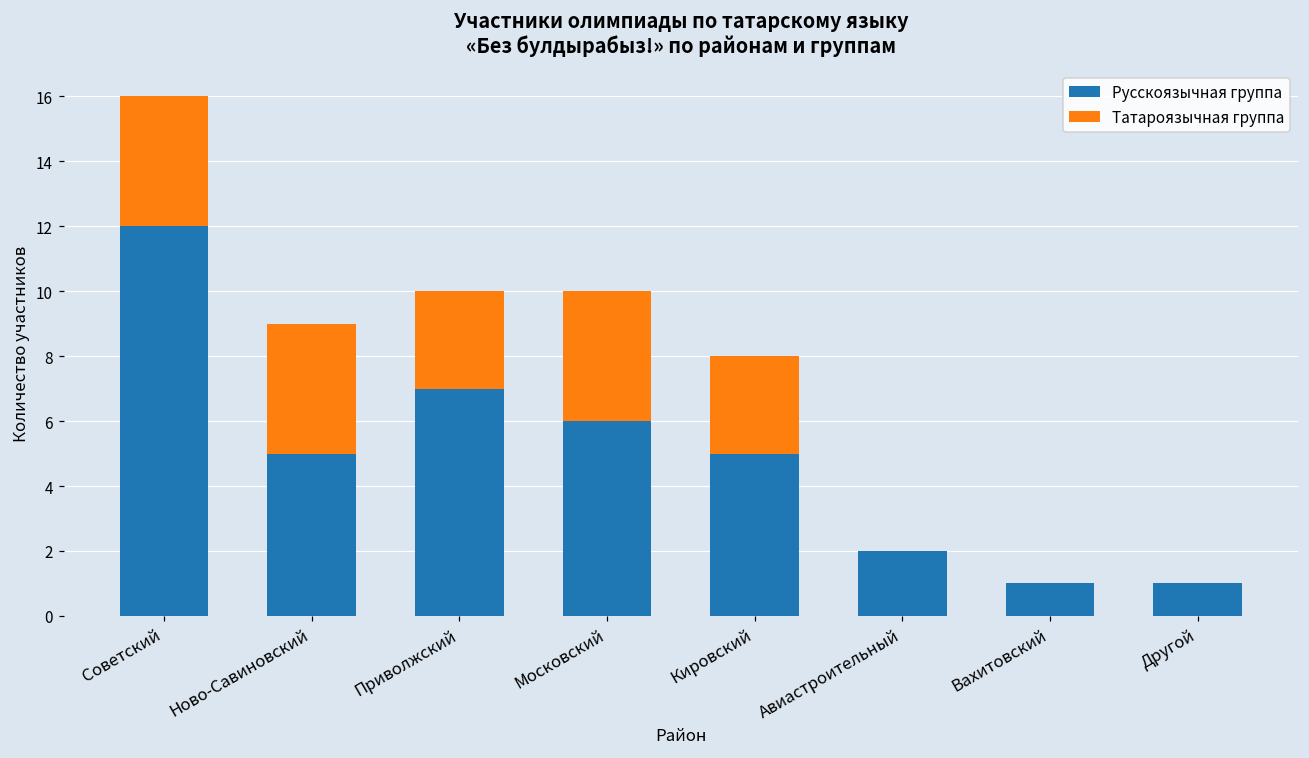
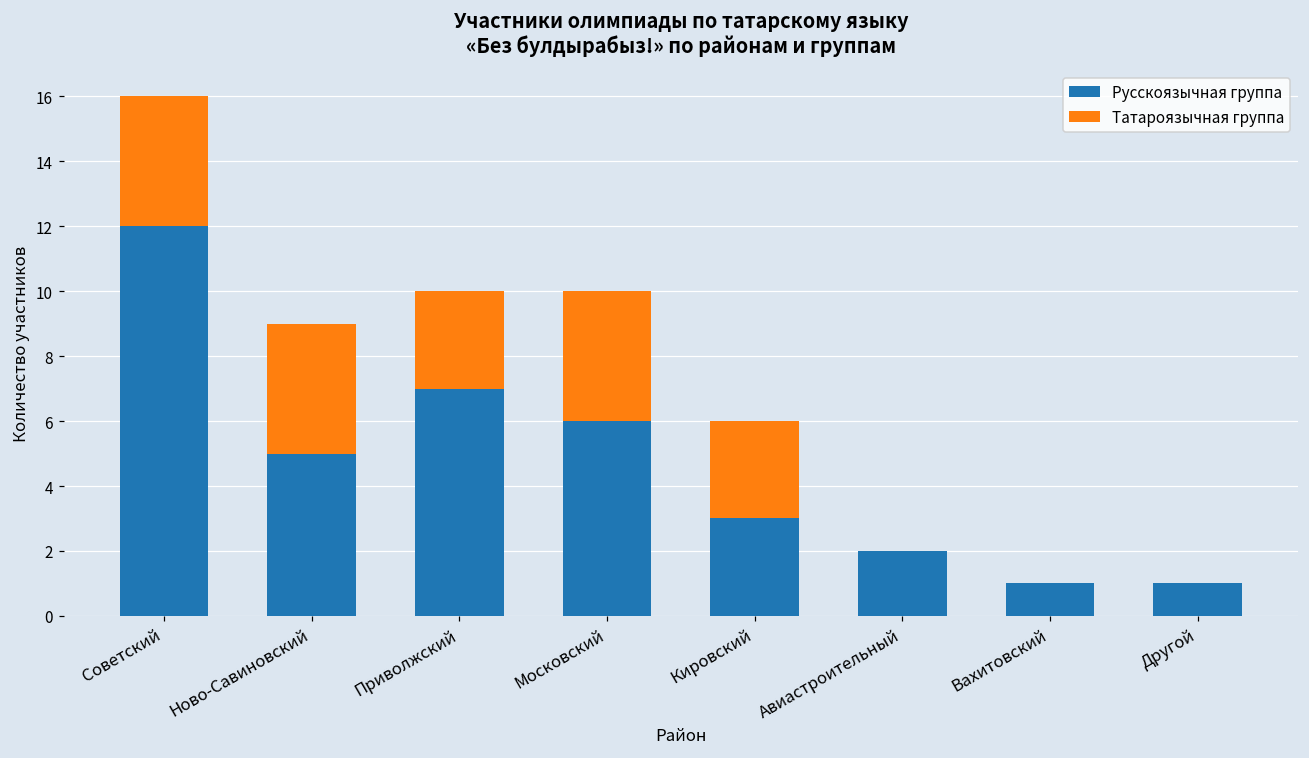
Русскоязычная группа, Кировский: 5 -> 3
